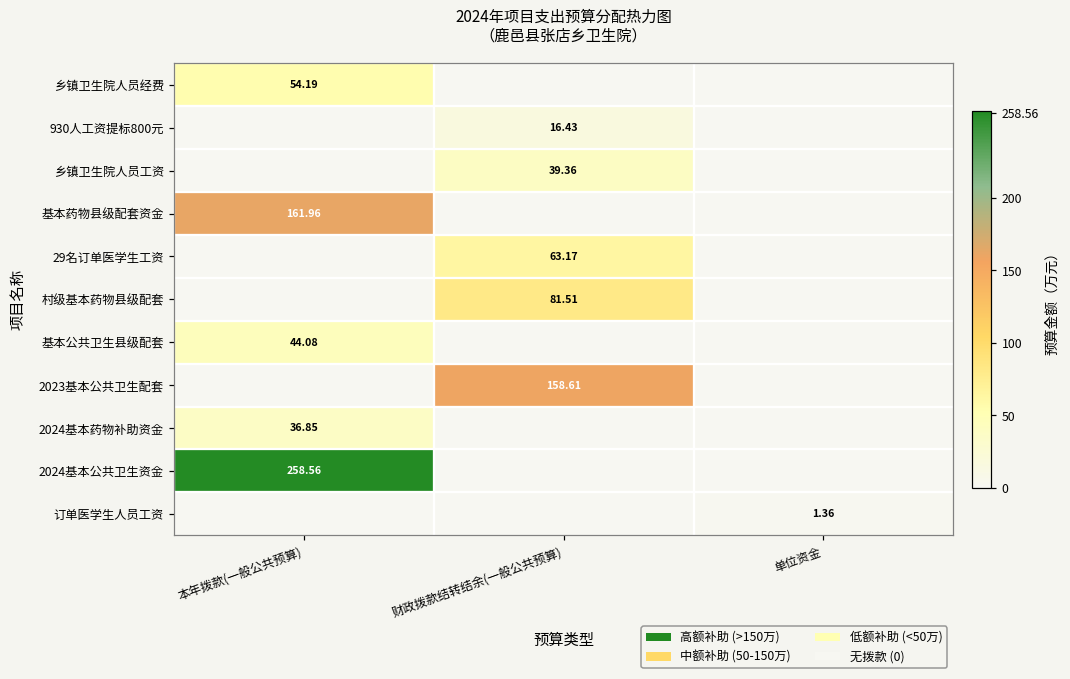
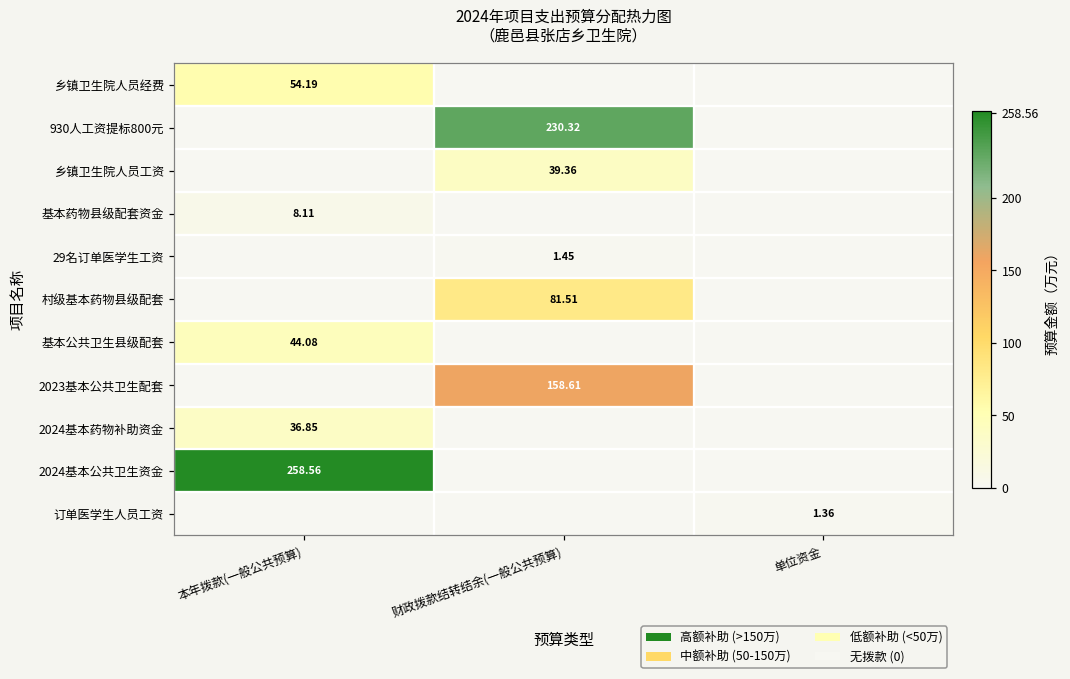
930人工资提标800元, 财政拨款结转结余(一般公共预算): 16.43 -> 230.32
基本药物县级配套资金, 本年拨款(一般公共预算): 161.96 -> 8.11
29名订单医学生工资, 财政拨款结转结余(一般公共预算): 63.17 -> 1.45
